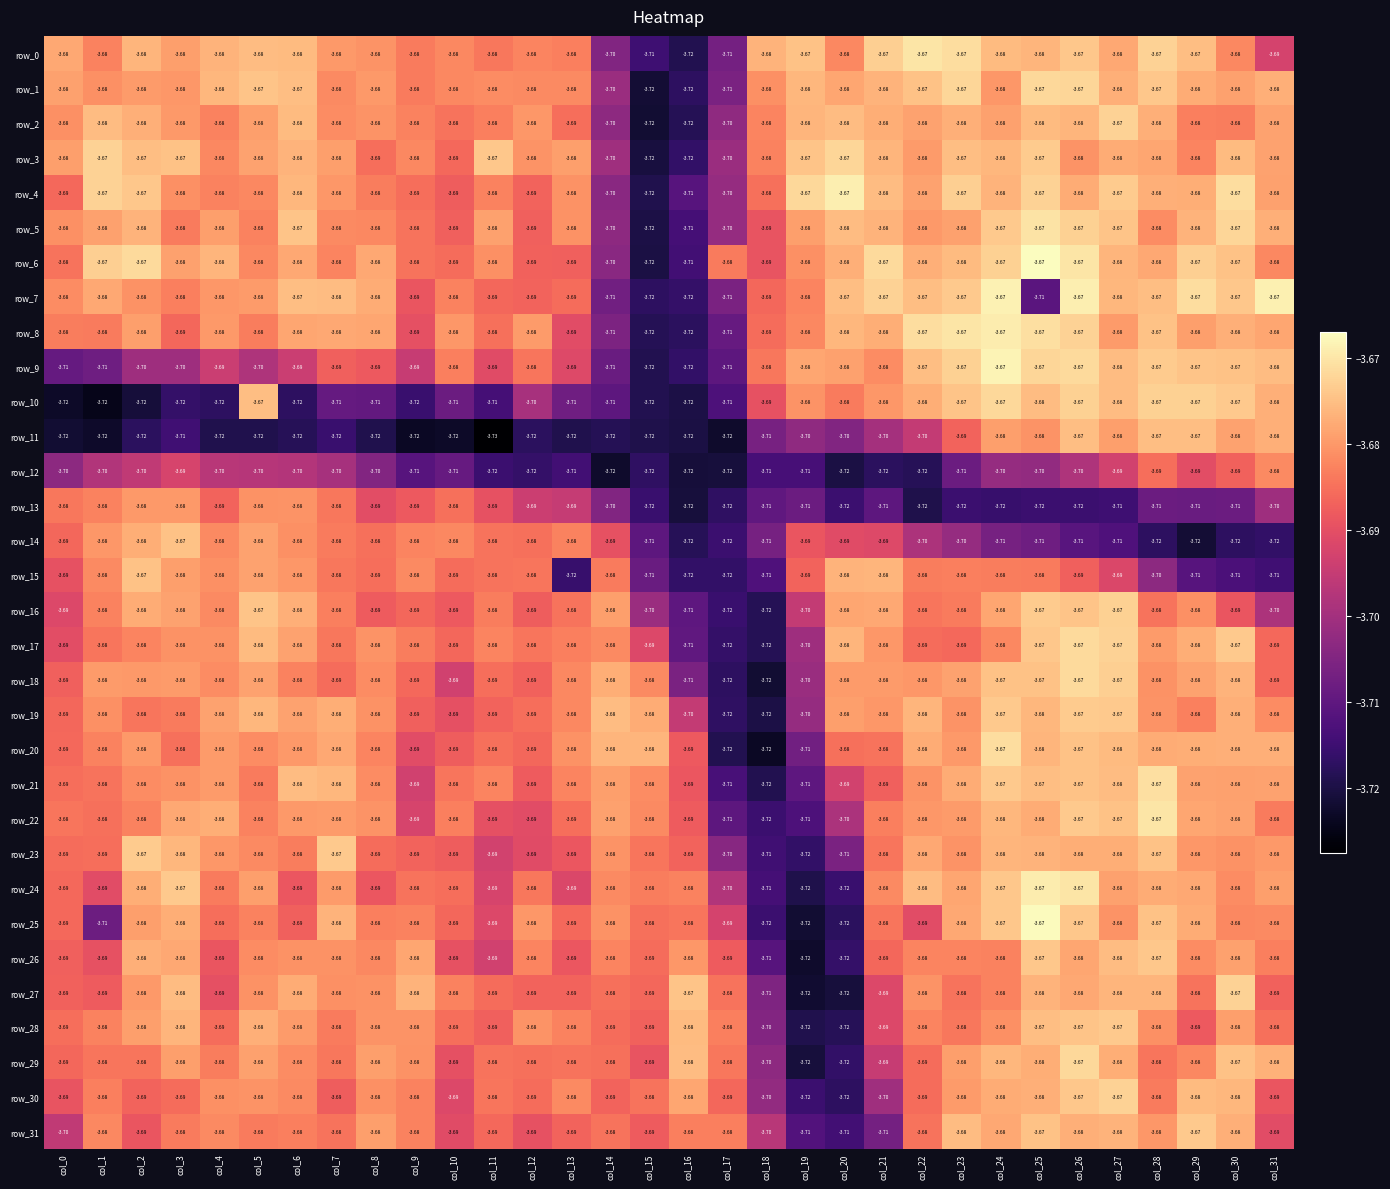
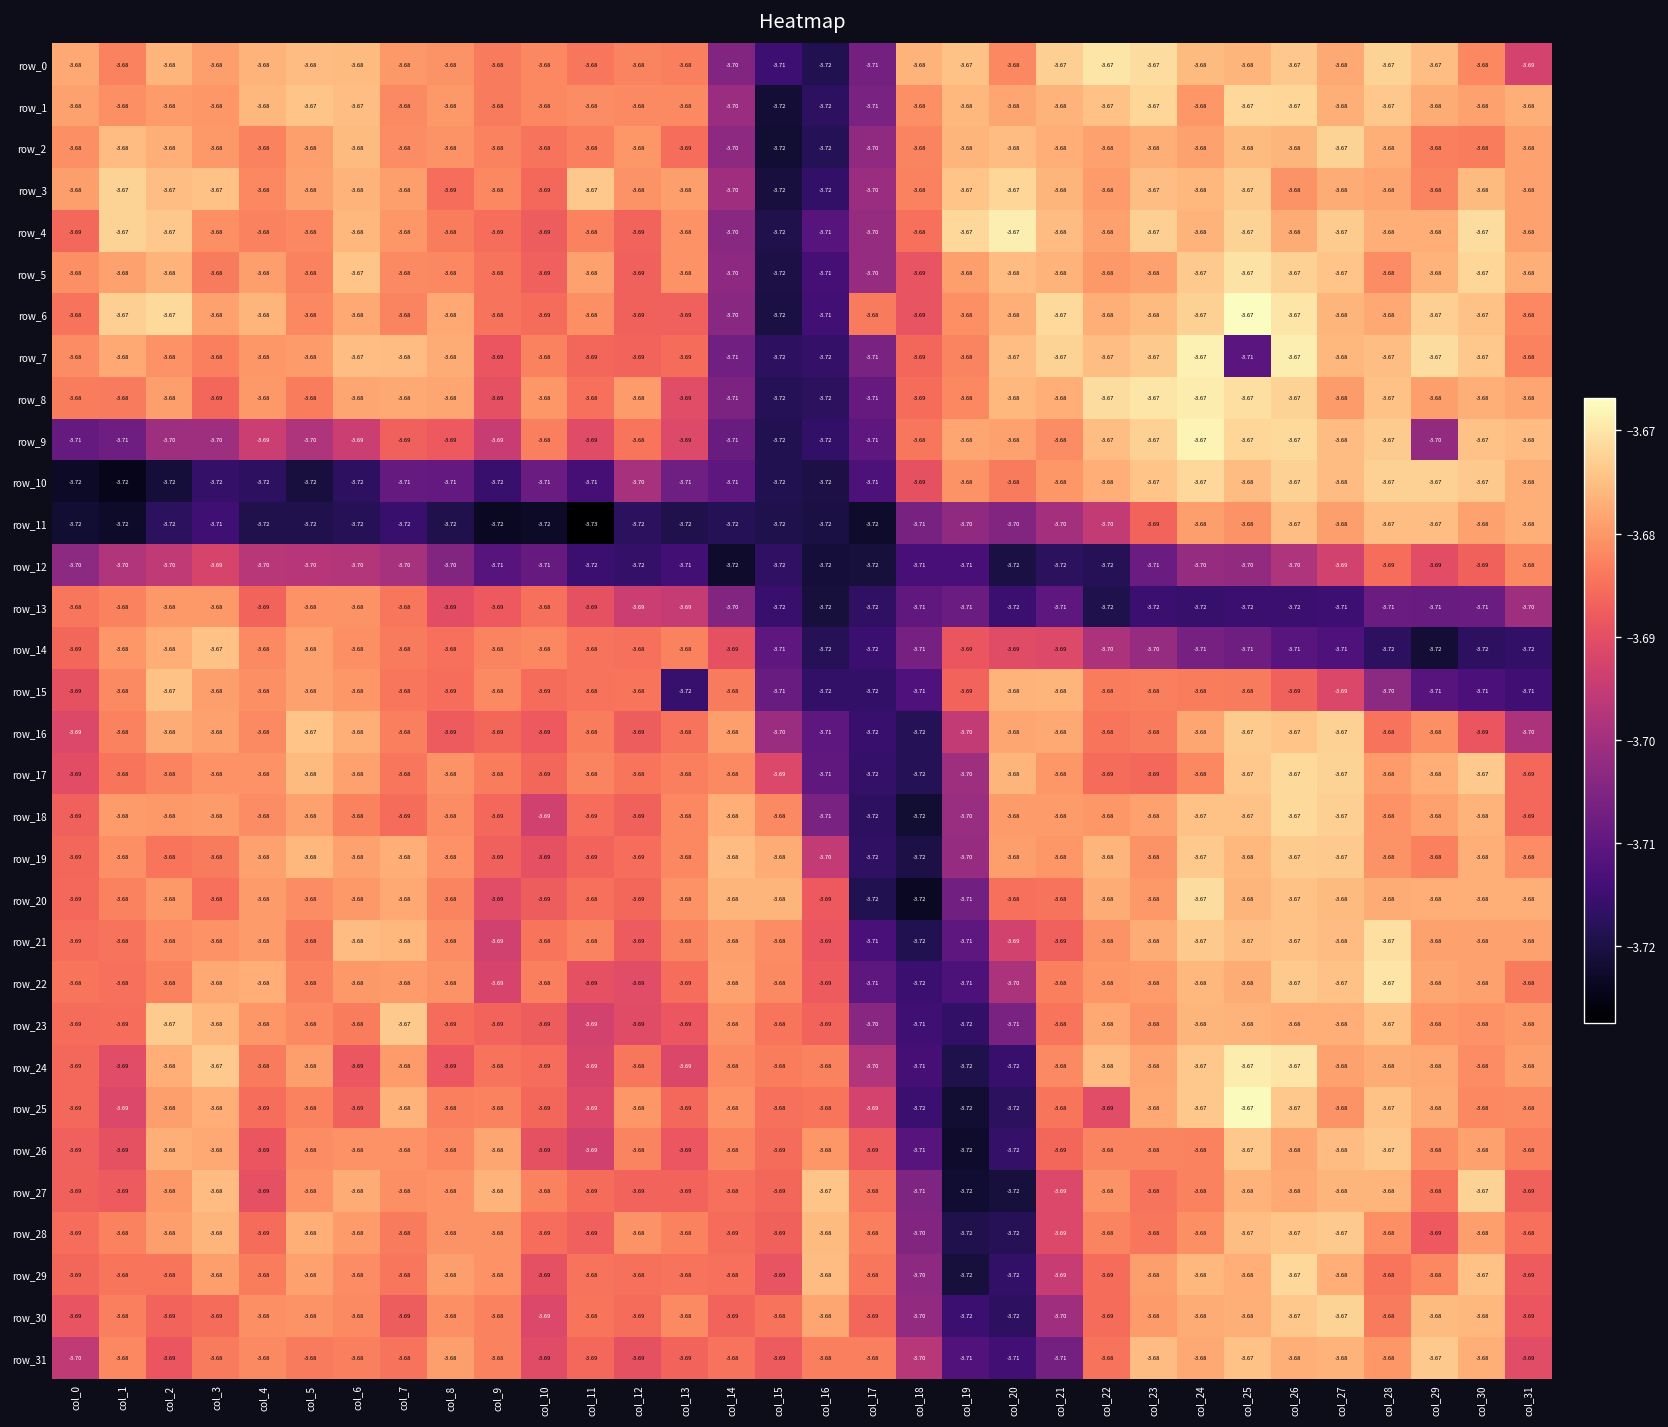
row_7, col_31: -3.67 -> -3.68
row_9, col_29: -3.67 -> -3.70
row_10, col_5: -3.67 -> -3.72
row_25, col_1: -3.71 -> -3.69
row_29, col_31: -3.68 -> -3.69
